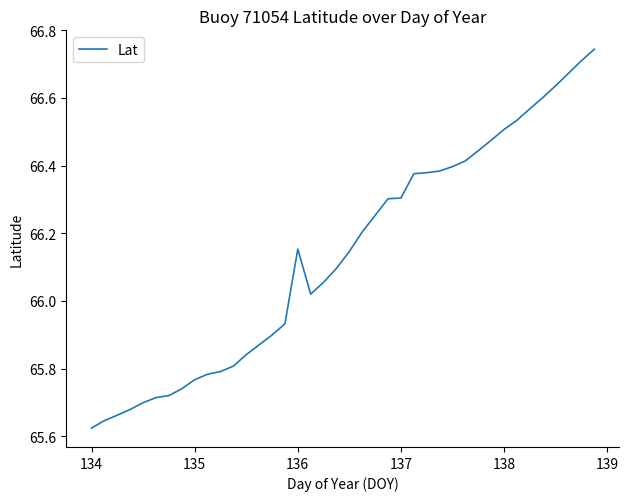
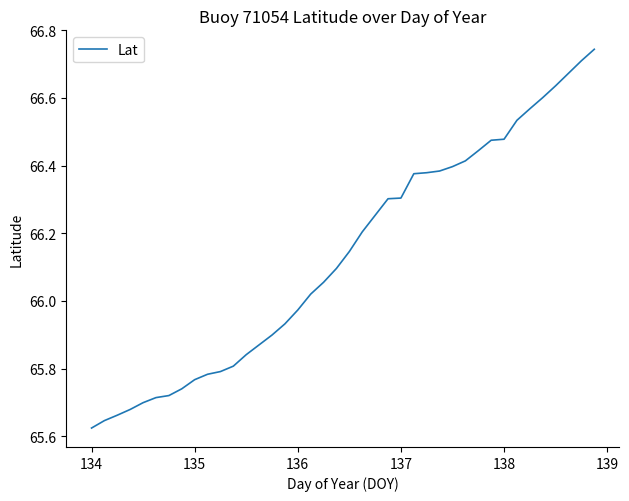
136: 66.15 -> 65.97
138: 66.51 -> 66.48
